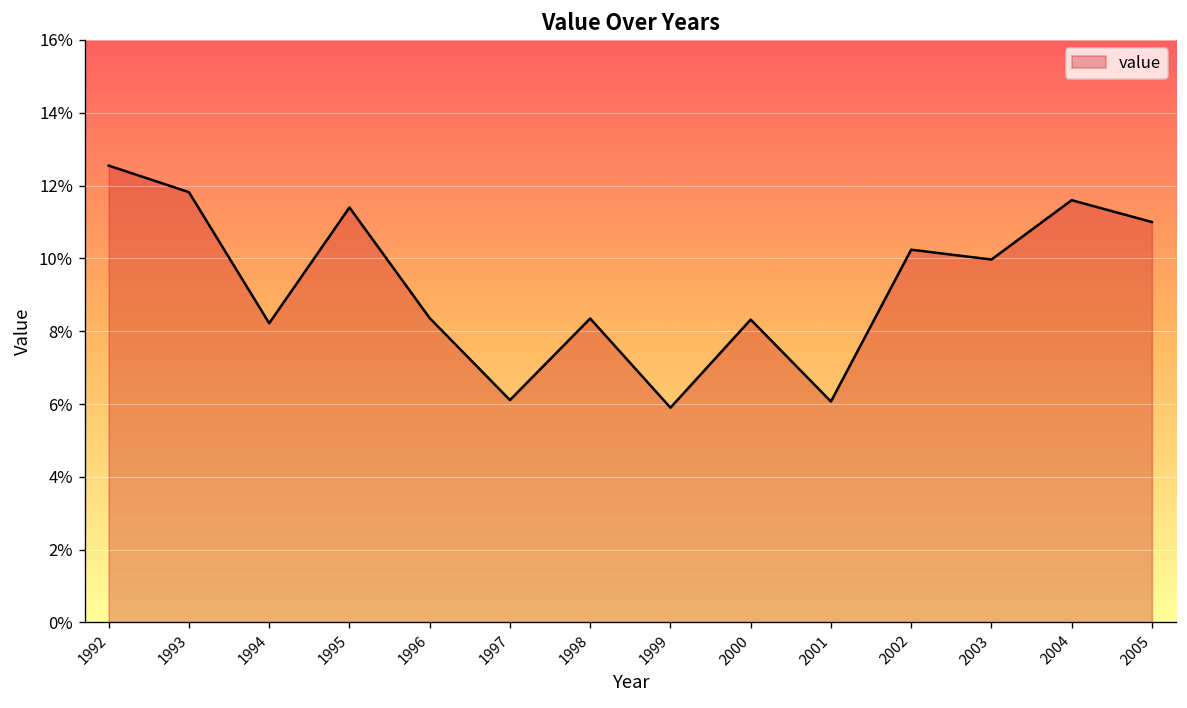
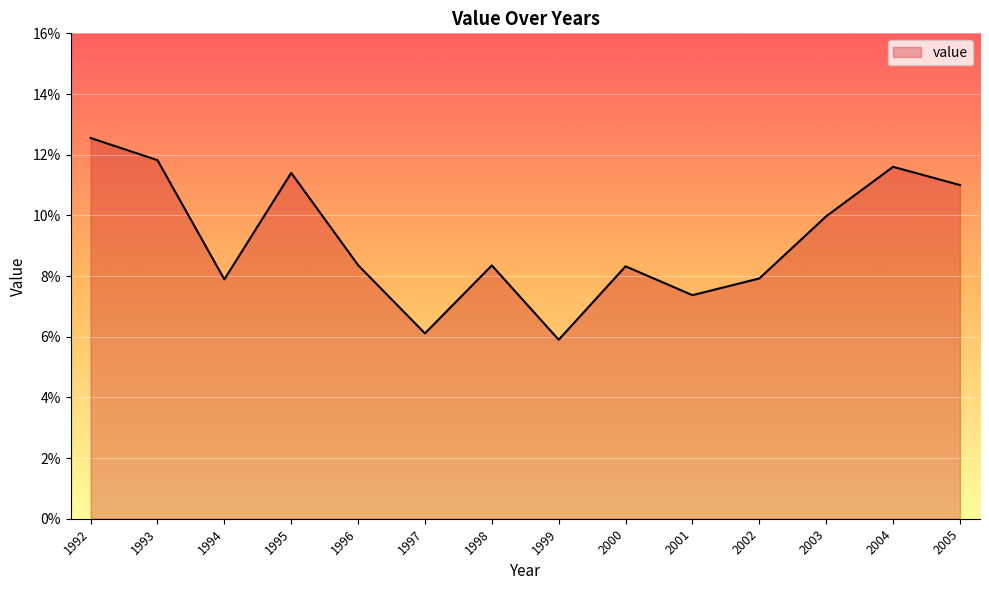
1994: 8.2% -> 7.9%
2001: 6.1% -> 7.4%
2002: 10.2% -> 7.9%
